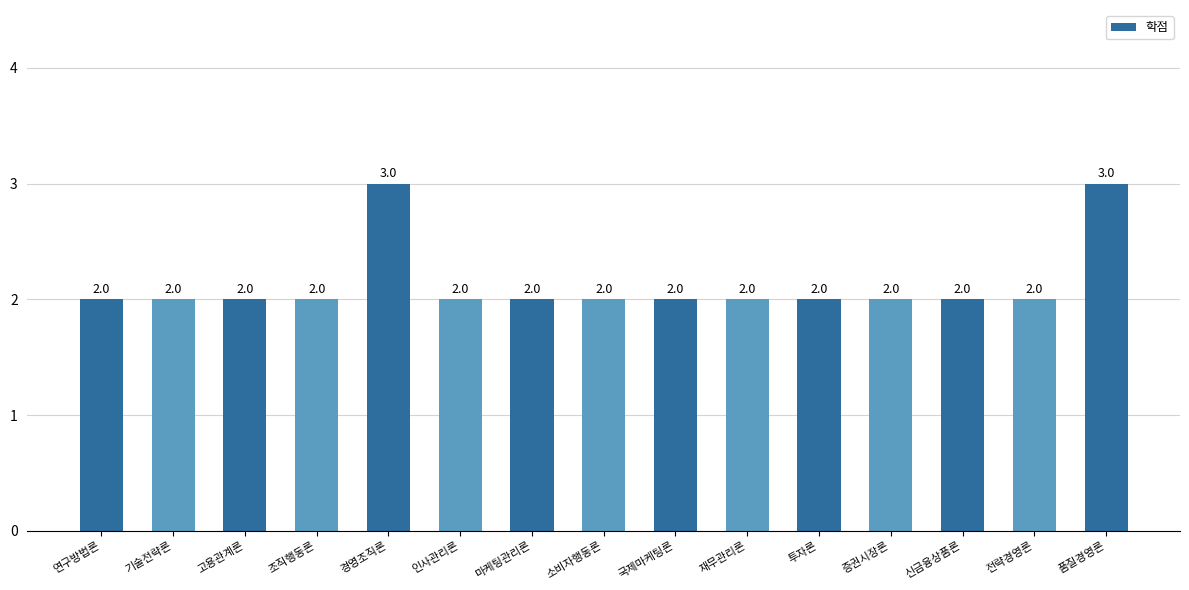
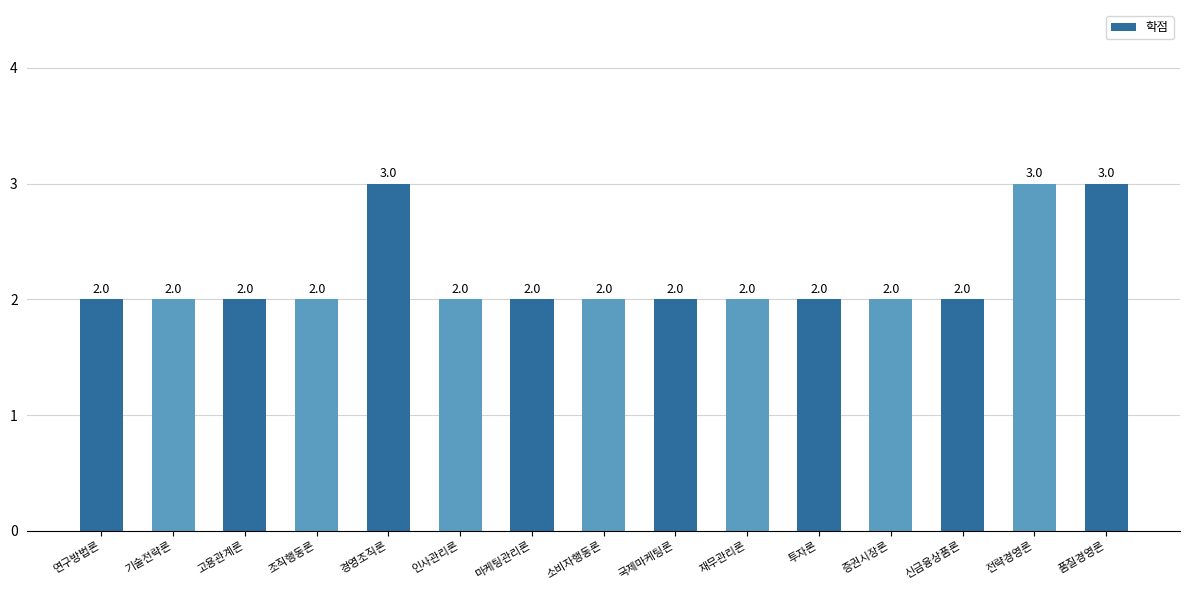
전략경영론: 2.0 -> 3.0
